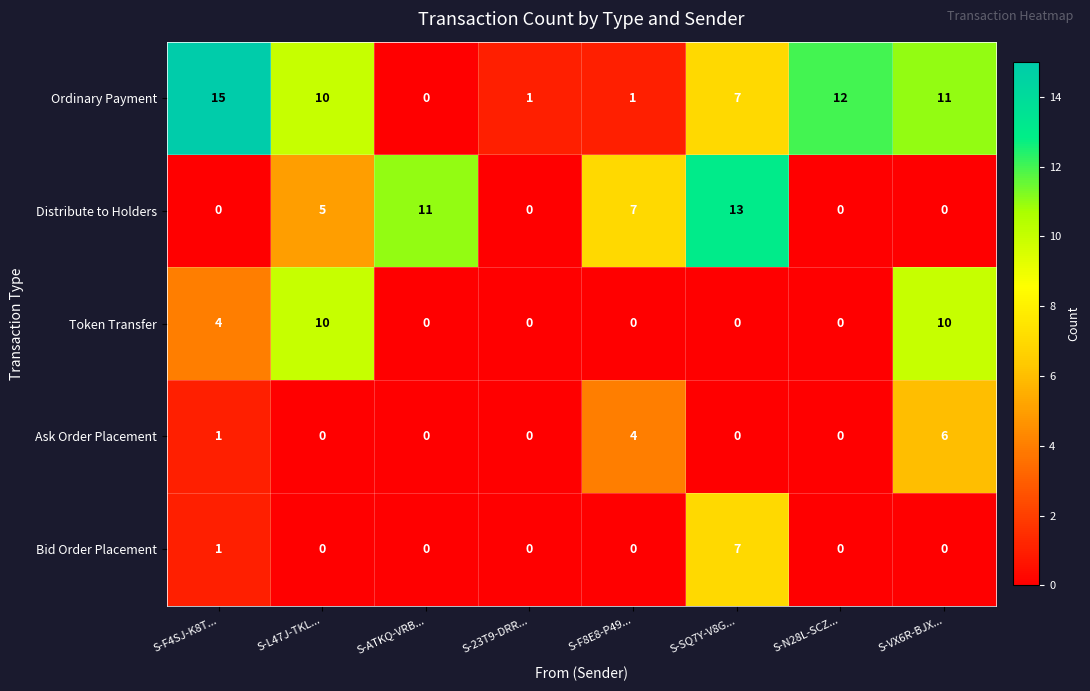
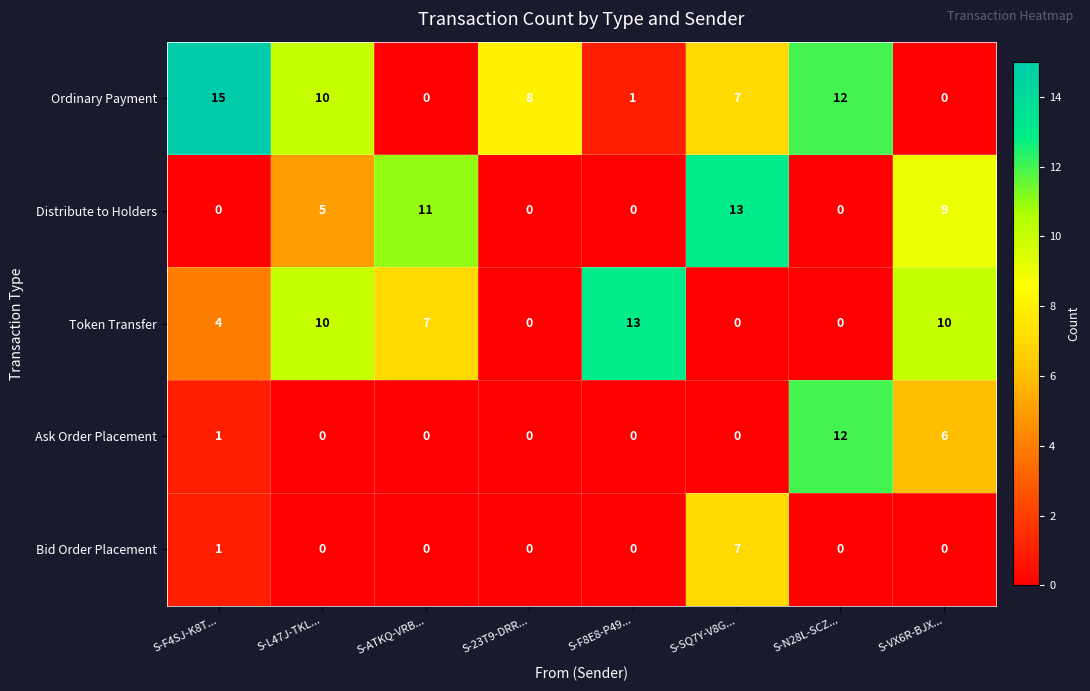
Ordinary Payment, S-23T9-DRR...: 1 -> 8
Ordinary Payment, S-VX6R-BJX...: 11 -> 0
Distribute to Holders, S-F8E8-P49...: 7 -> 0
Distribute to Holders, S-VX6R-BJX...: 0 -> 9
Token Transfer, S-ATKQ-VRB...: 0 -> 7
Token Transfer, S-F8E8-P49...: 0 -> 13
Ask Order Placement, S-F8E8-P49...: 4 -> 0
Ask Order Placement, S-N28L-SCZ...: 0 -> 12
